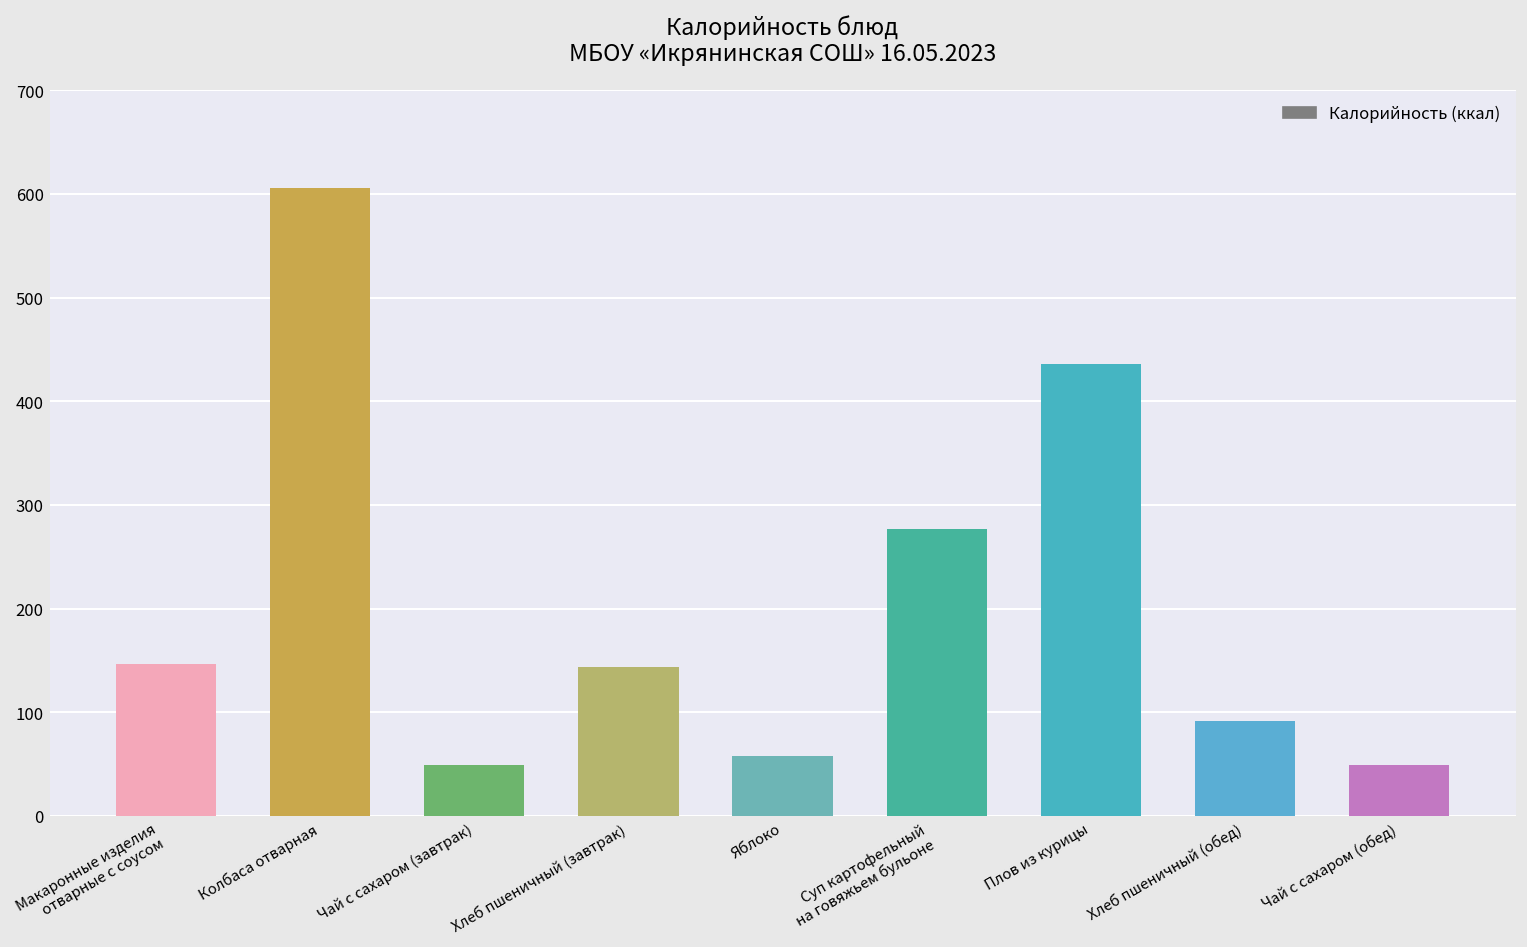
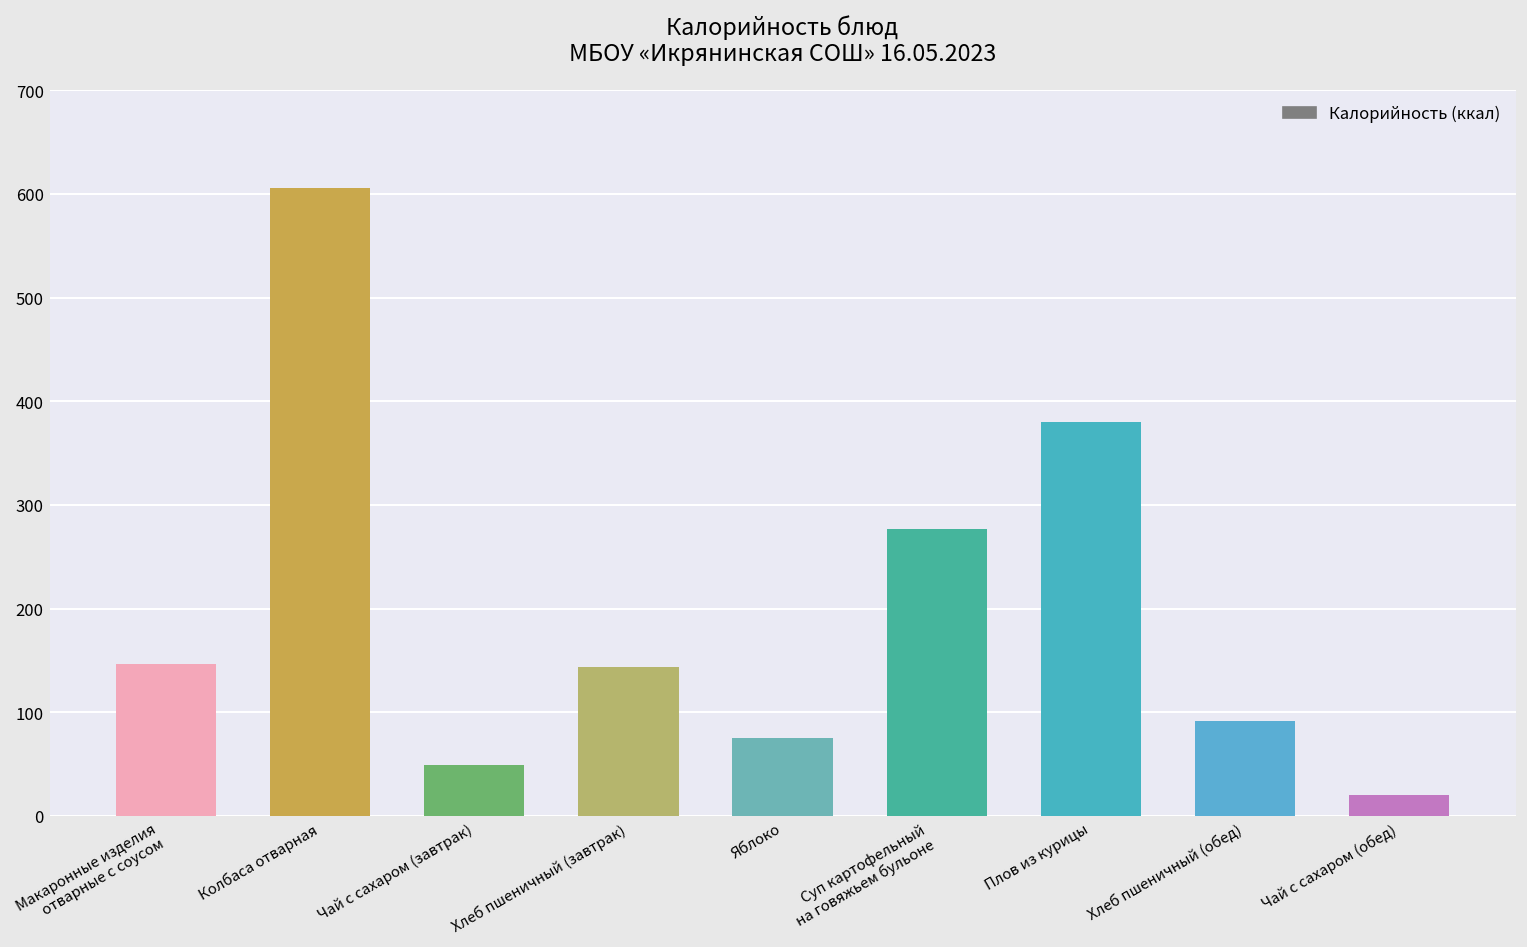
Яблоко: 60 -> 80
Плов из курицы: 440 -> 380
Чай с сахаром (обед): 50 -> 20
